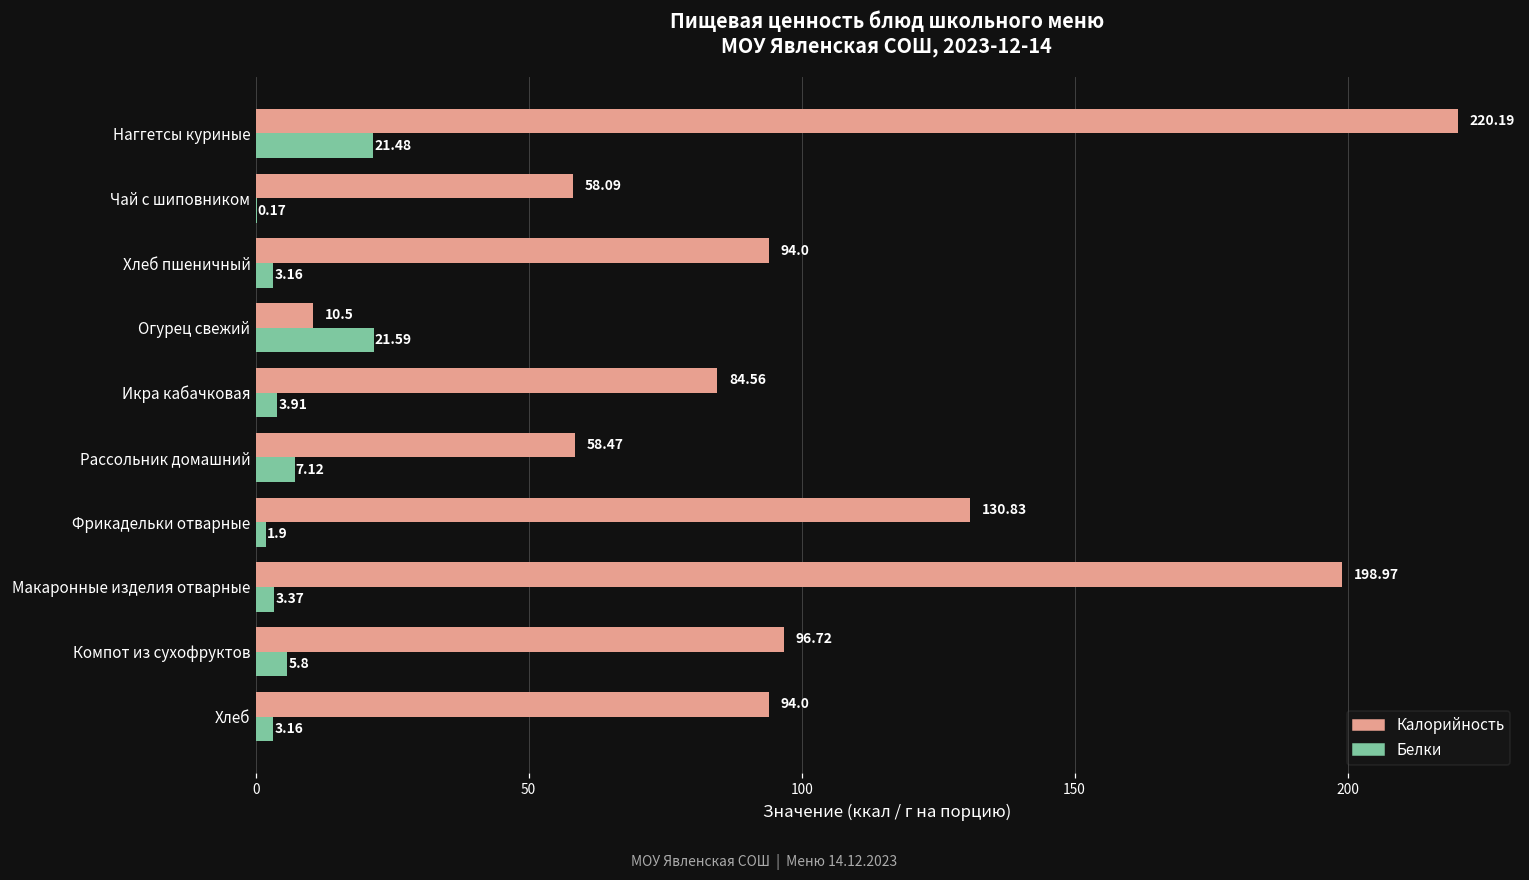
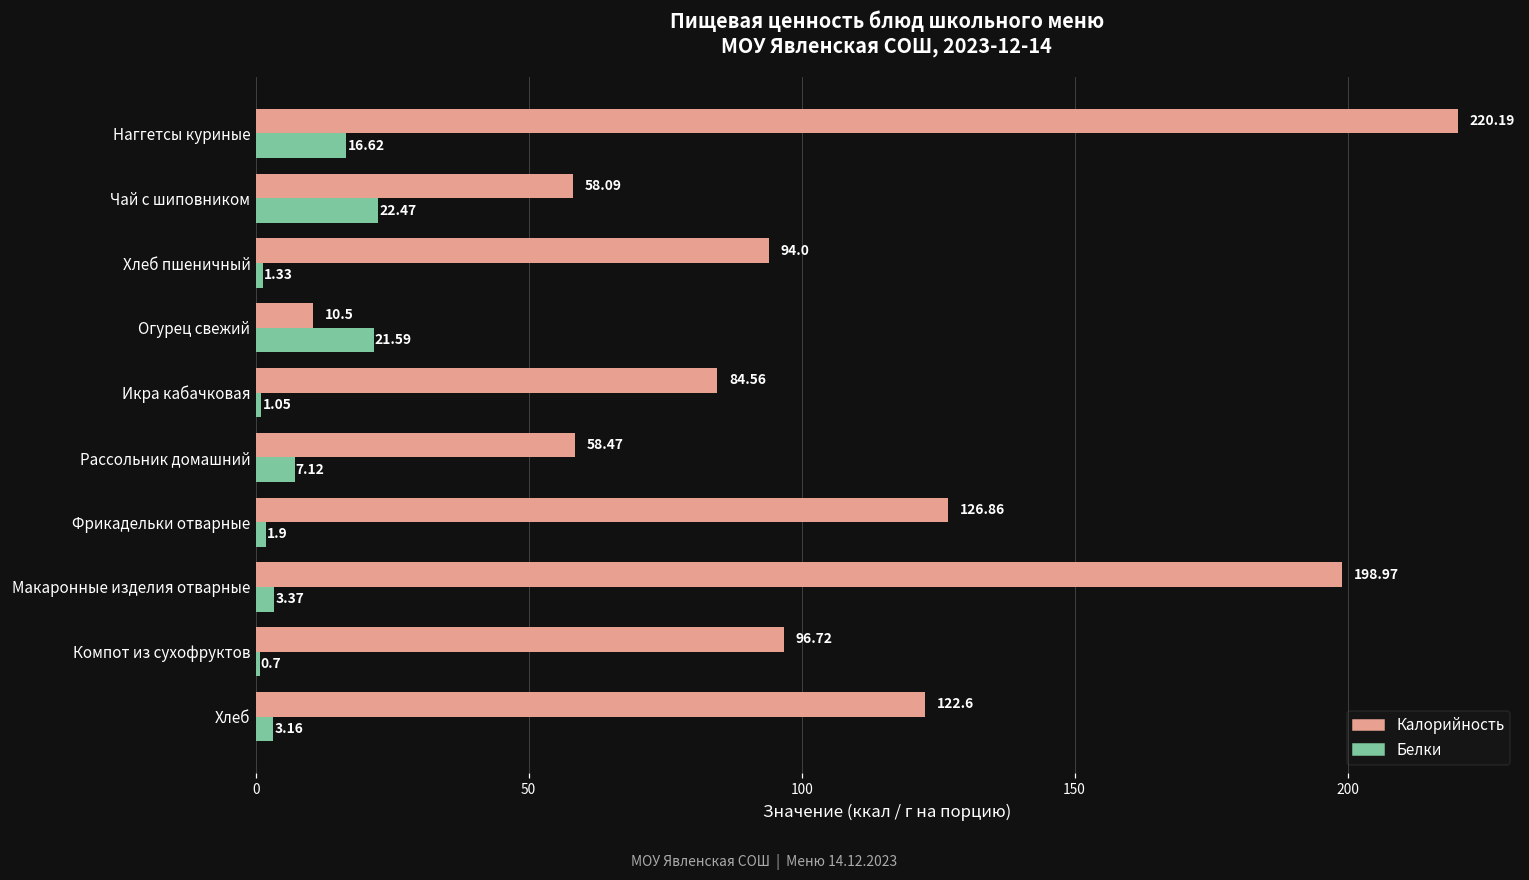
Белки, Наггетсы куриные: 21.48 -> 16.62
Белки, Чай с шиповником: 0.17 -> 22.47
Белки, Хлеб пшеничный: 3.16 -> 1.33
Белки, Икра кабачковая: 3.91 -> 1.05
Калорийность, Фрикадельки отварные: 130.83 -> 126.86
Белки, Компот из сухофруктов: 5.8 -> 0.7
Калорийность, Хлеб: 94.0 -> 122.6
